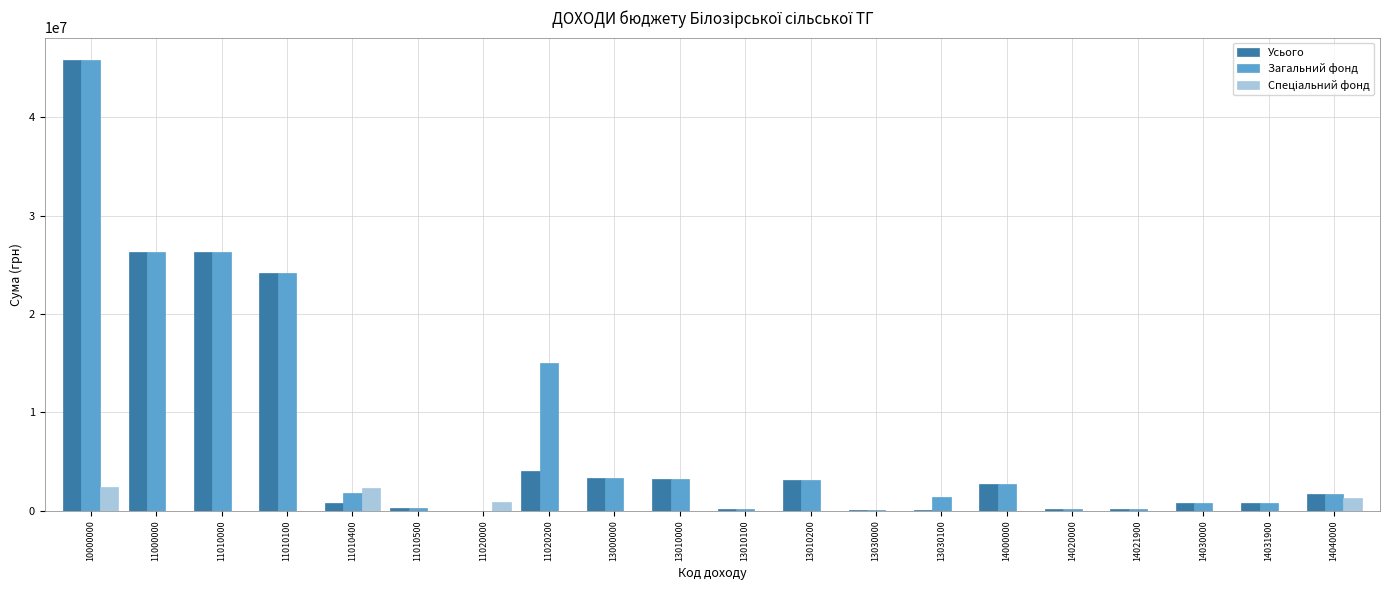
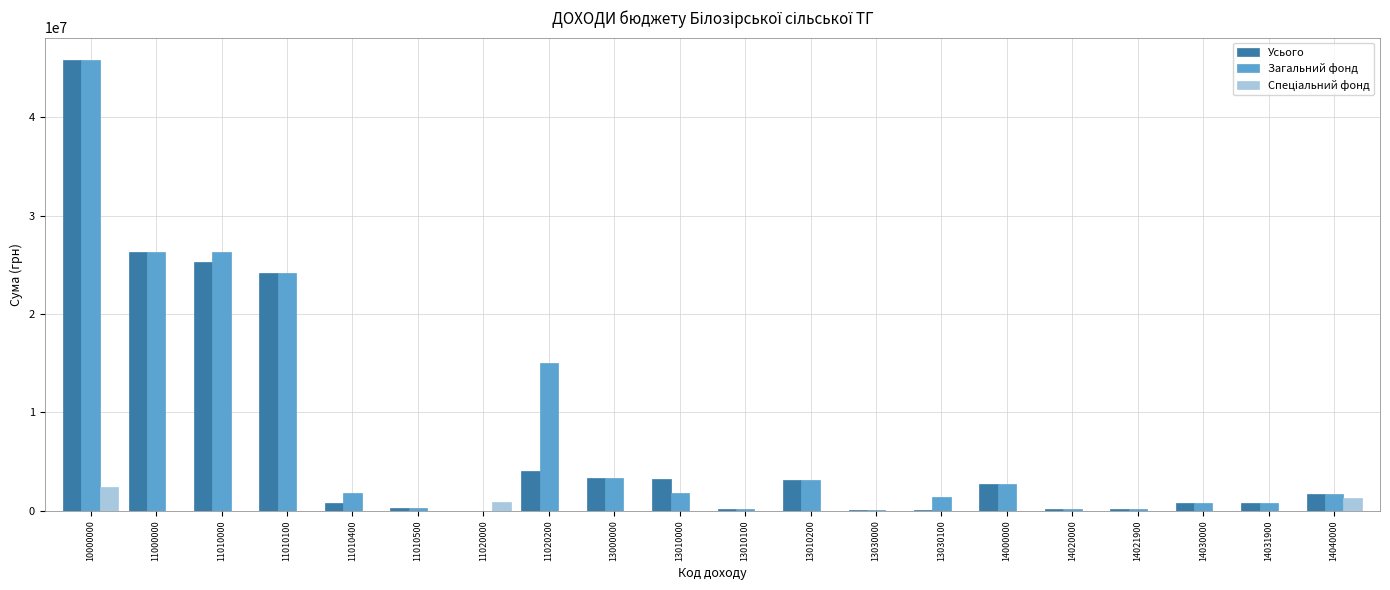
Усього, 11010000: 26000000 -> 25000000
Спеціальний фонд, 11010400: 2000000 -> 0
Загальний фонд, 13010000: 3000000 -> 2000000
